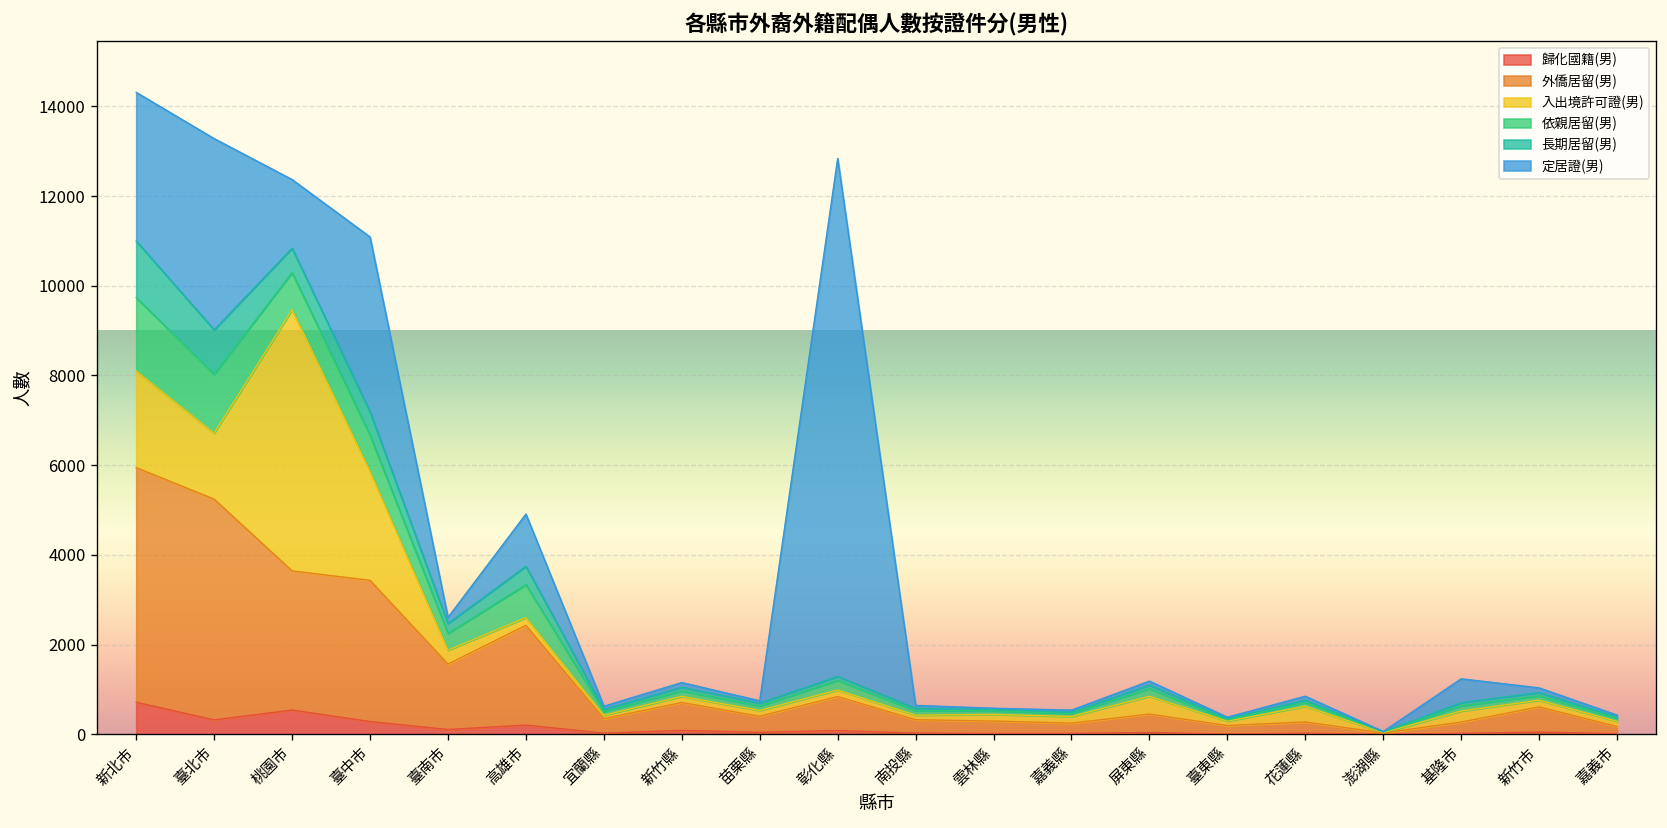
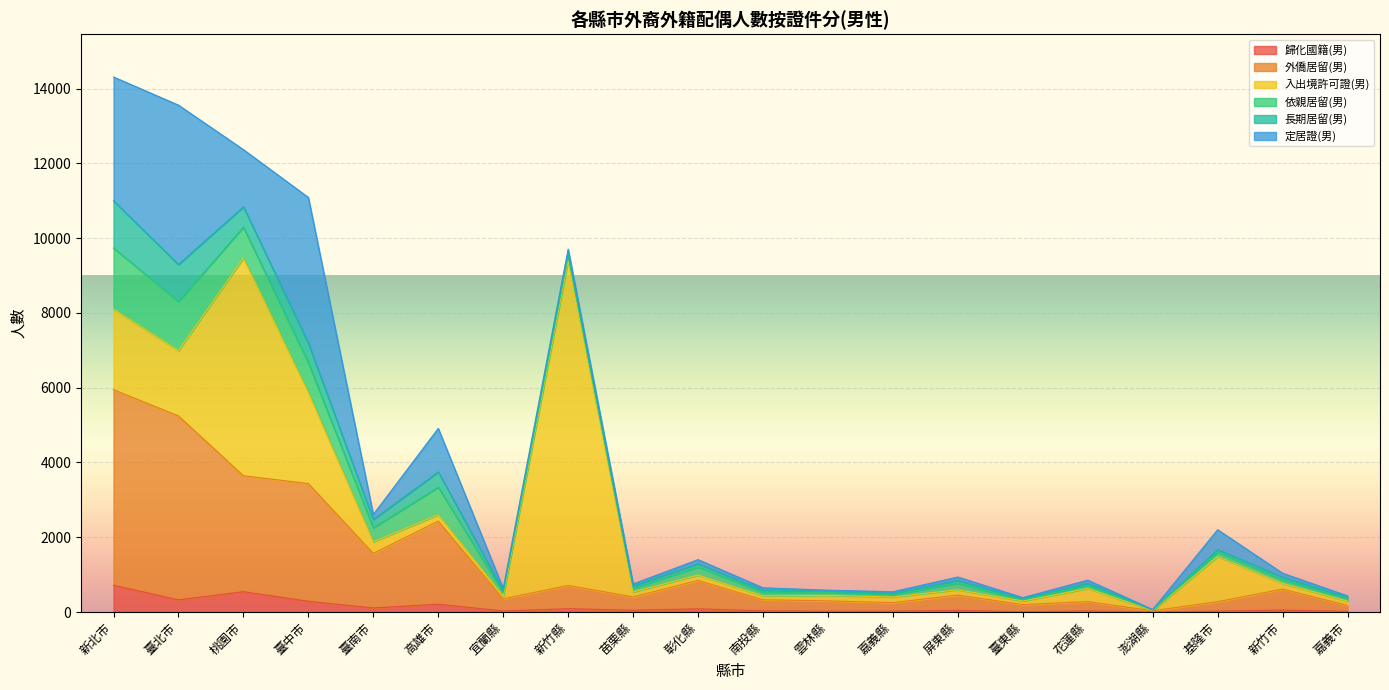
入出境許可證(男), 臺北市: 1500 -> 1700
入出境許可證(男), 新竹縣: 100 -> 8700
定居證(男), 彰化縣: 11500 -> 100
入出境許可證(男), 屏東縣: 400 -> 100
入出境許可證(男), 基隆市: 200 -> 1200
